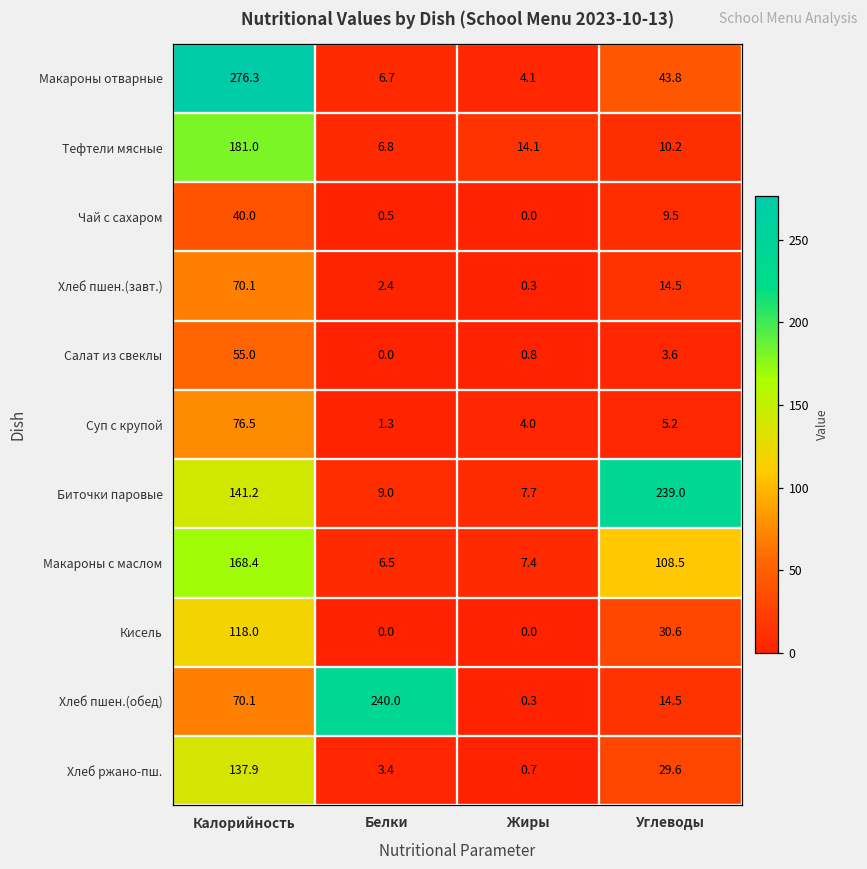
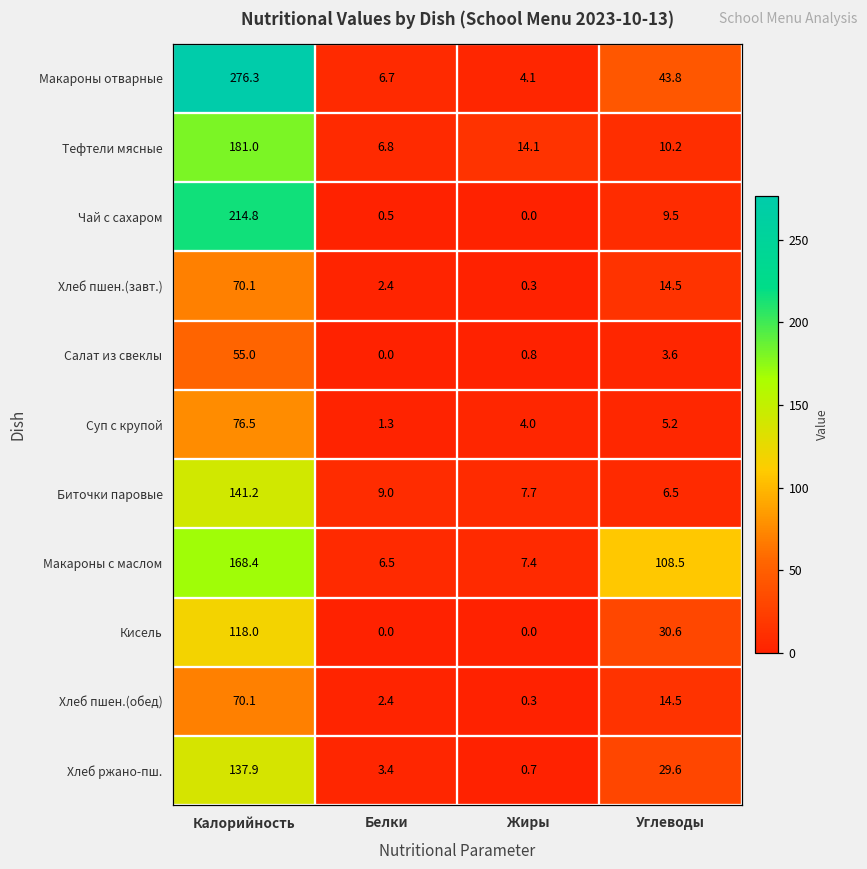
Чай с сахаром, Калорийность: 40.0 -> 214.8
Биточки паровые, Углеводы: 239.0 -> 6.5
Хлеб пшен.(обед), Белки: 240.0 -> 2.4
